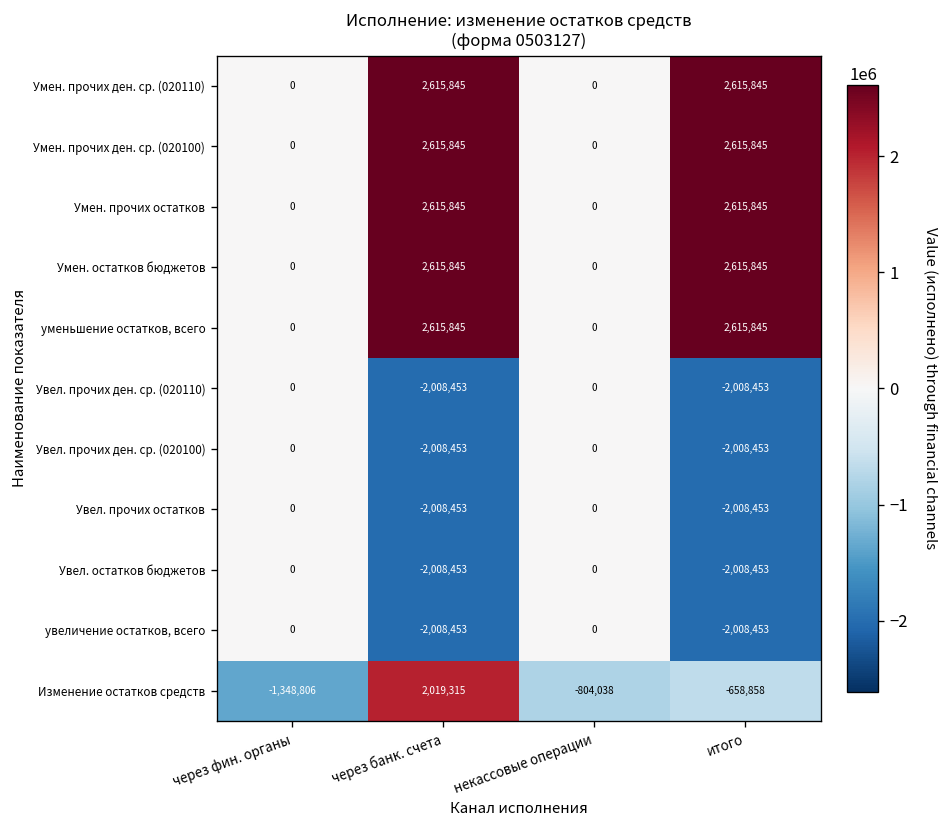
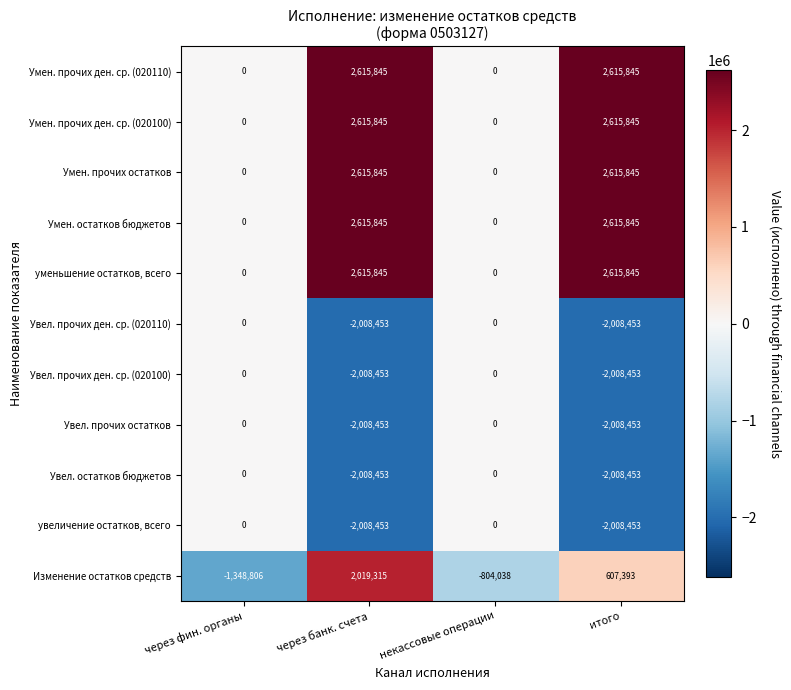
Изменение остатков средств, итого: -658,858 -> 607,393
